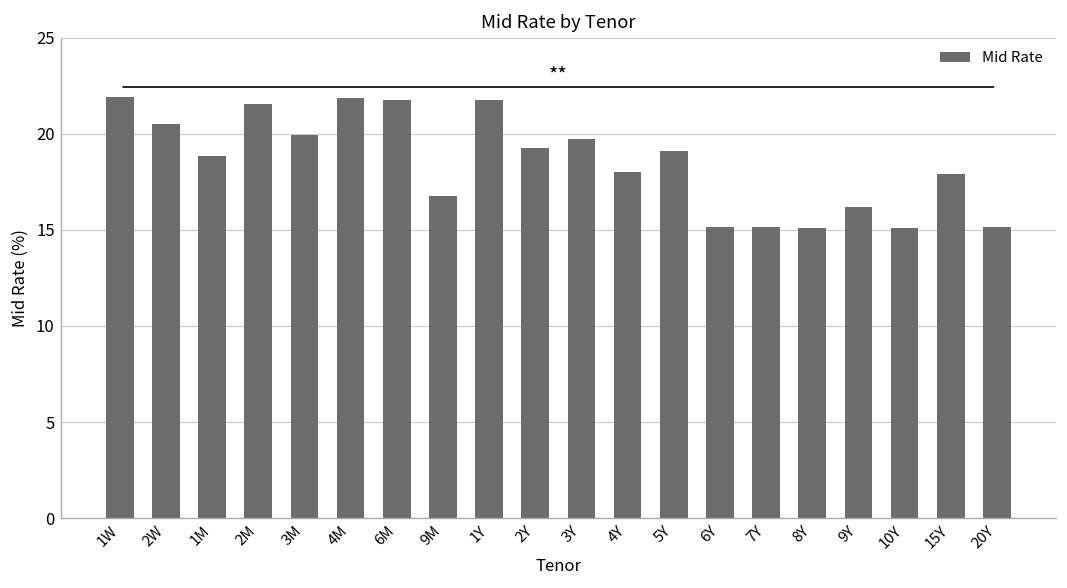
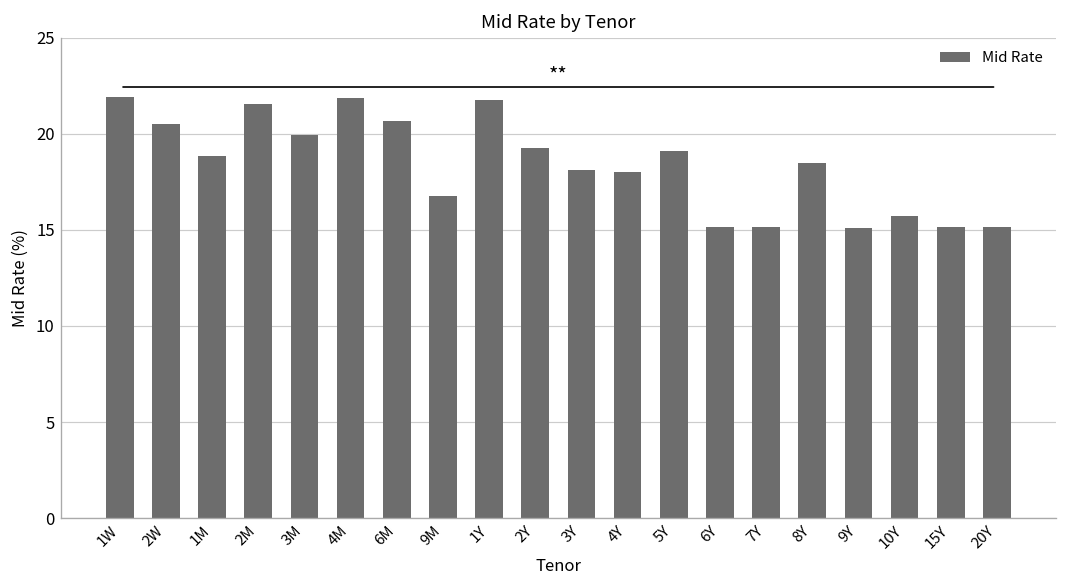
6M: 21.8 -> 20.7
3Y: 19.7 -> 18.1
8Y: 15.1 -> 18.5
9Y: 16.2 -> 15.1
10Y: 15.1 -> 15.7
15Y: 17.9 -> 15.2
